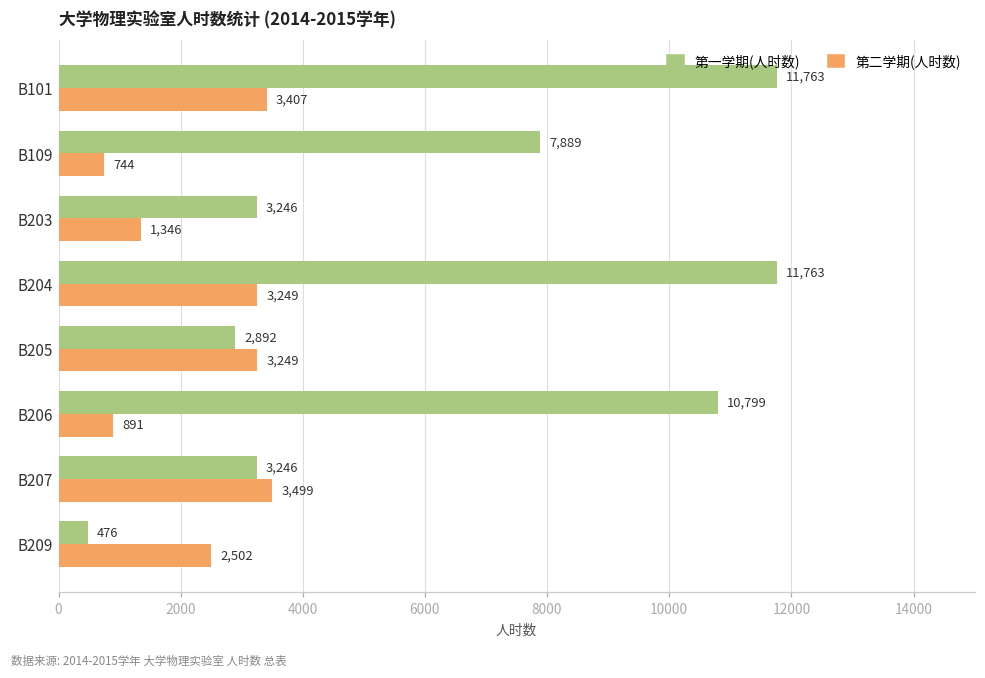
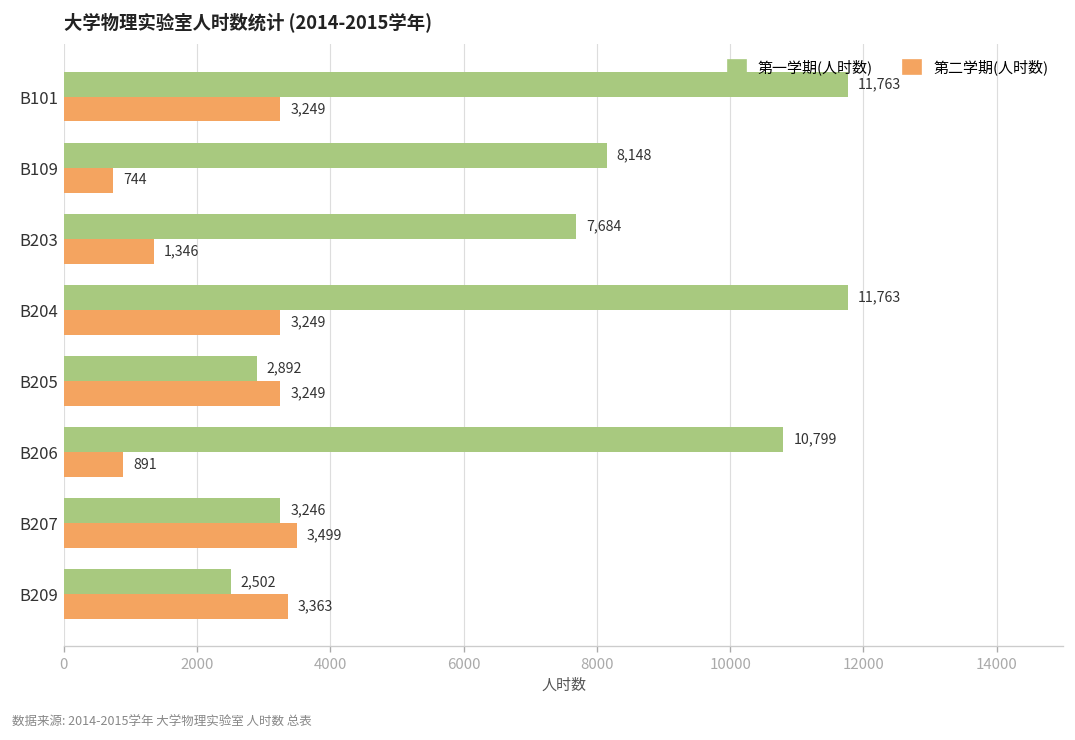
第二学期(人时数), B101: 3,407 -> 3,249
第一学期(人时数), B109: 7,889 -> 8,148
第一学期(人时数), B203: 3,246 -> 7,684
第一学期(人时数), B209: 476 -> 2,502
第二学期(人时数), B209: 2,502 -> 3,363
